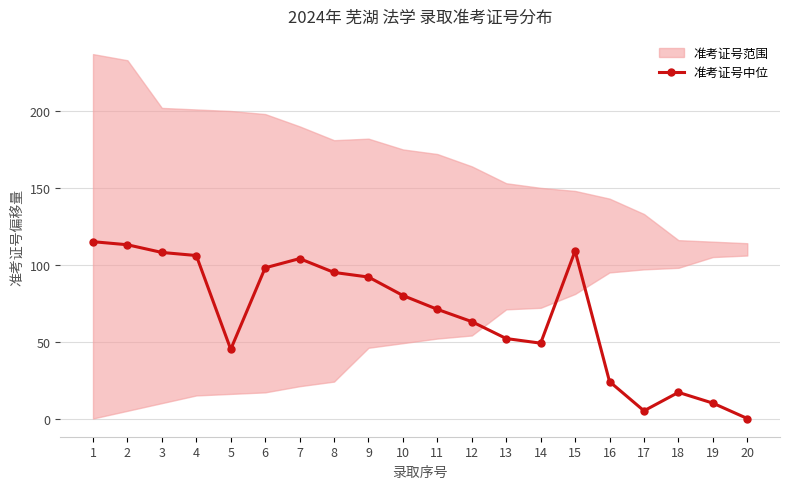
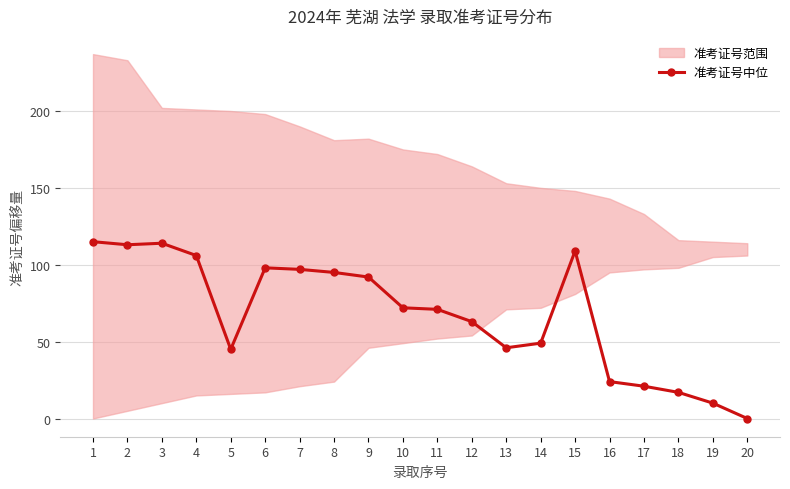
准考证号中位, 3: 108 -> 114
准考证号中位, 7: 104 -> 97
准考证号中位, 10: 80 -> 72
准考证号中位, 13: 52 -> 46
准考证号中位, 17: 5 -> 21
